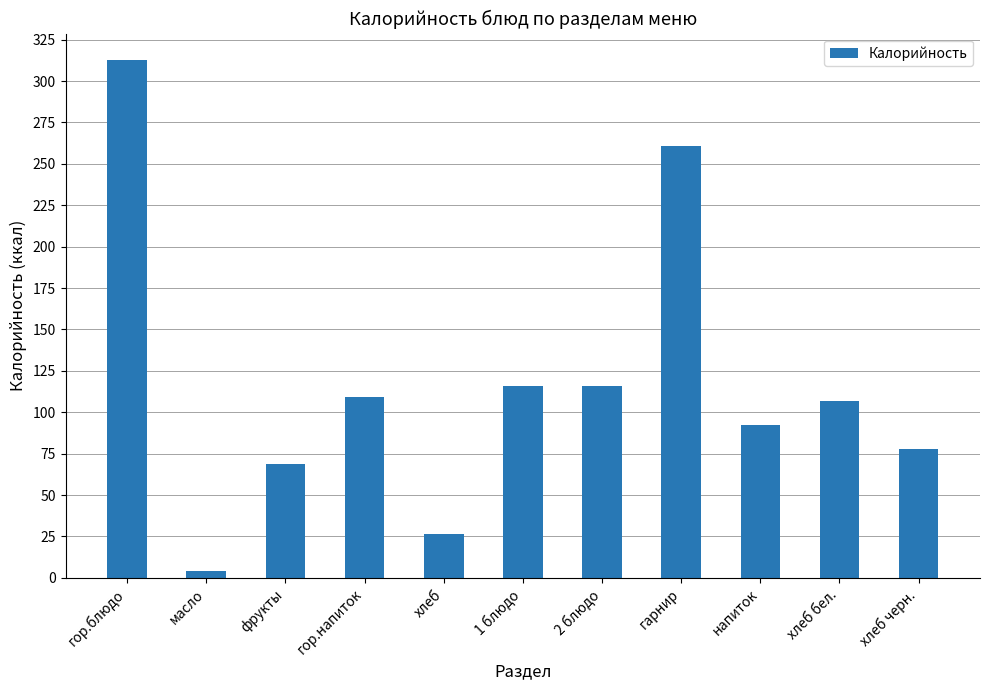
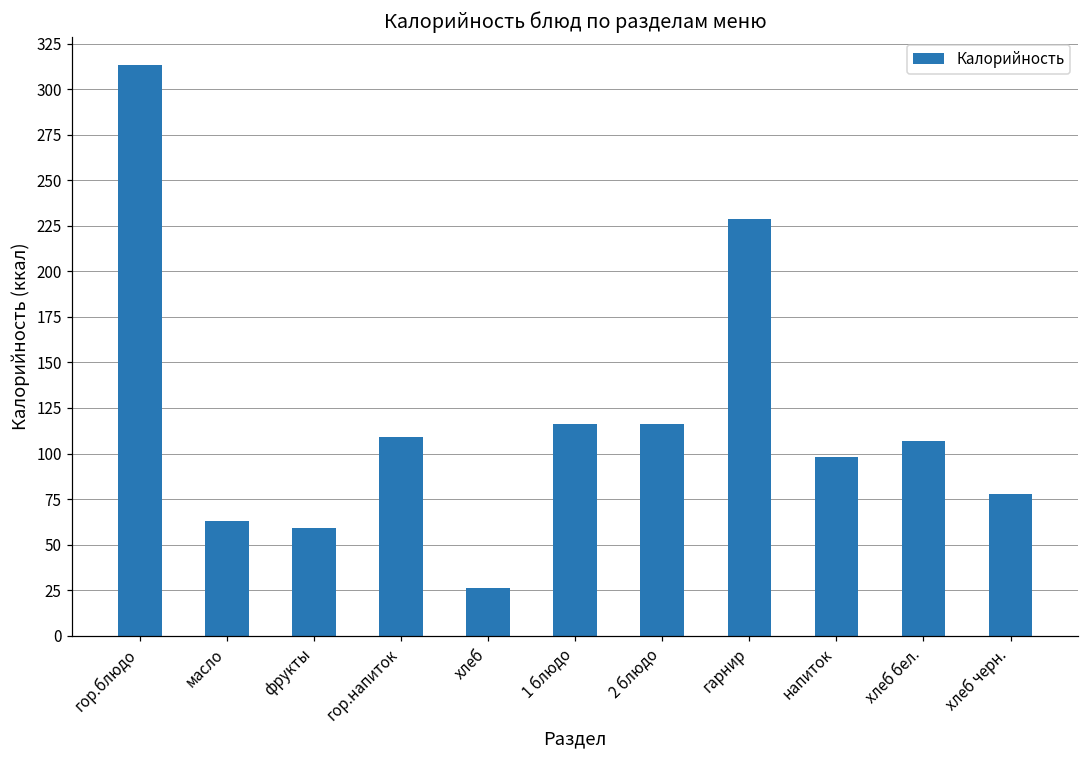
масло: 4 -> 63
фрукты: 69 -> 59
гарнир: 261 -> 229
напиток: 92 -> 98
